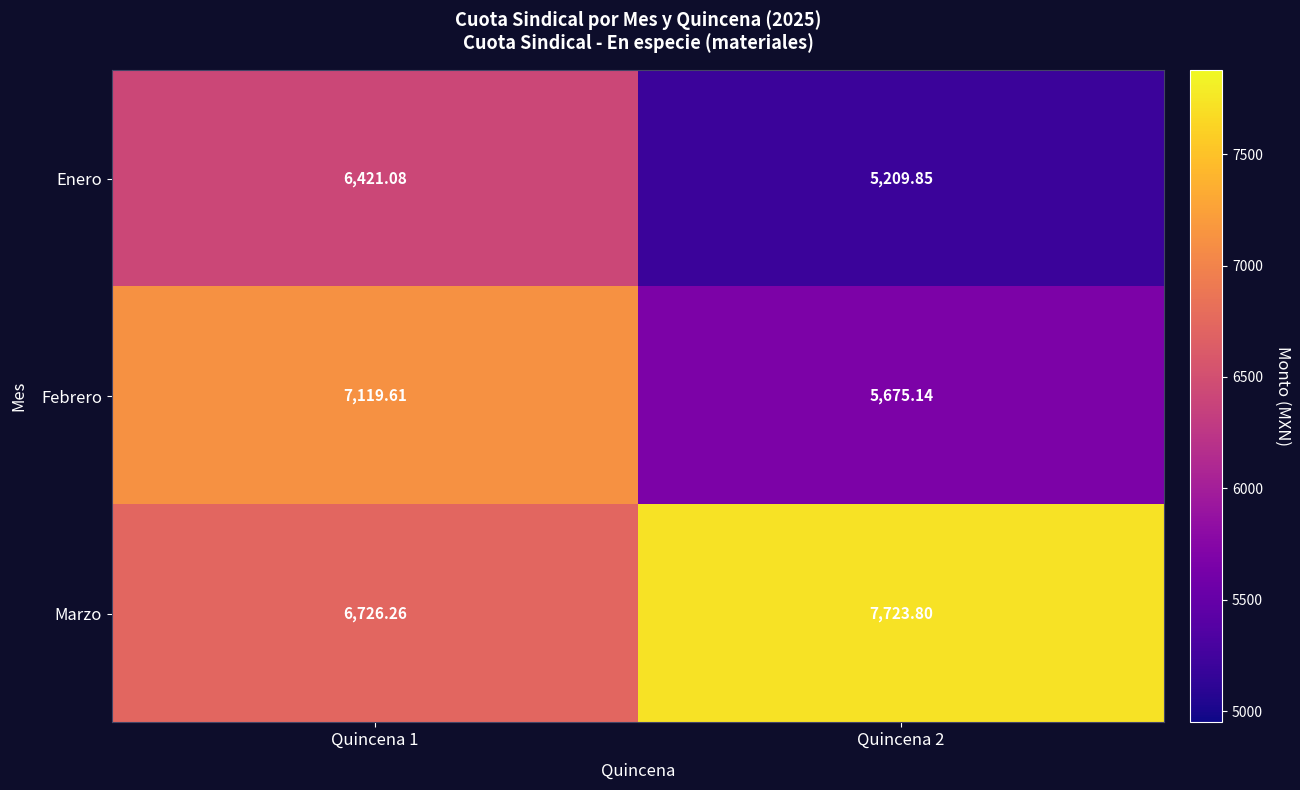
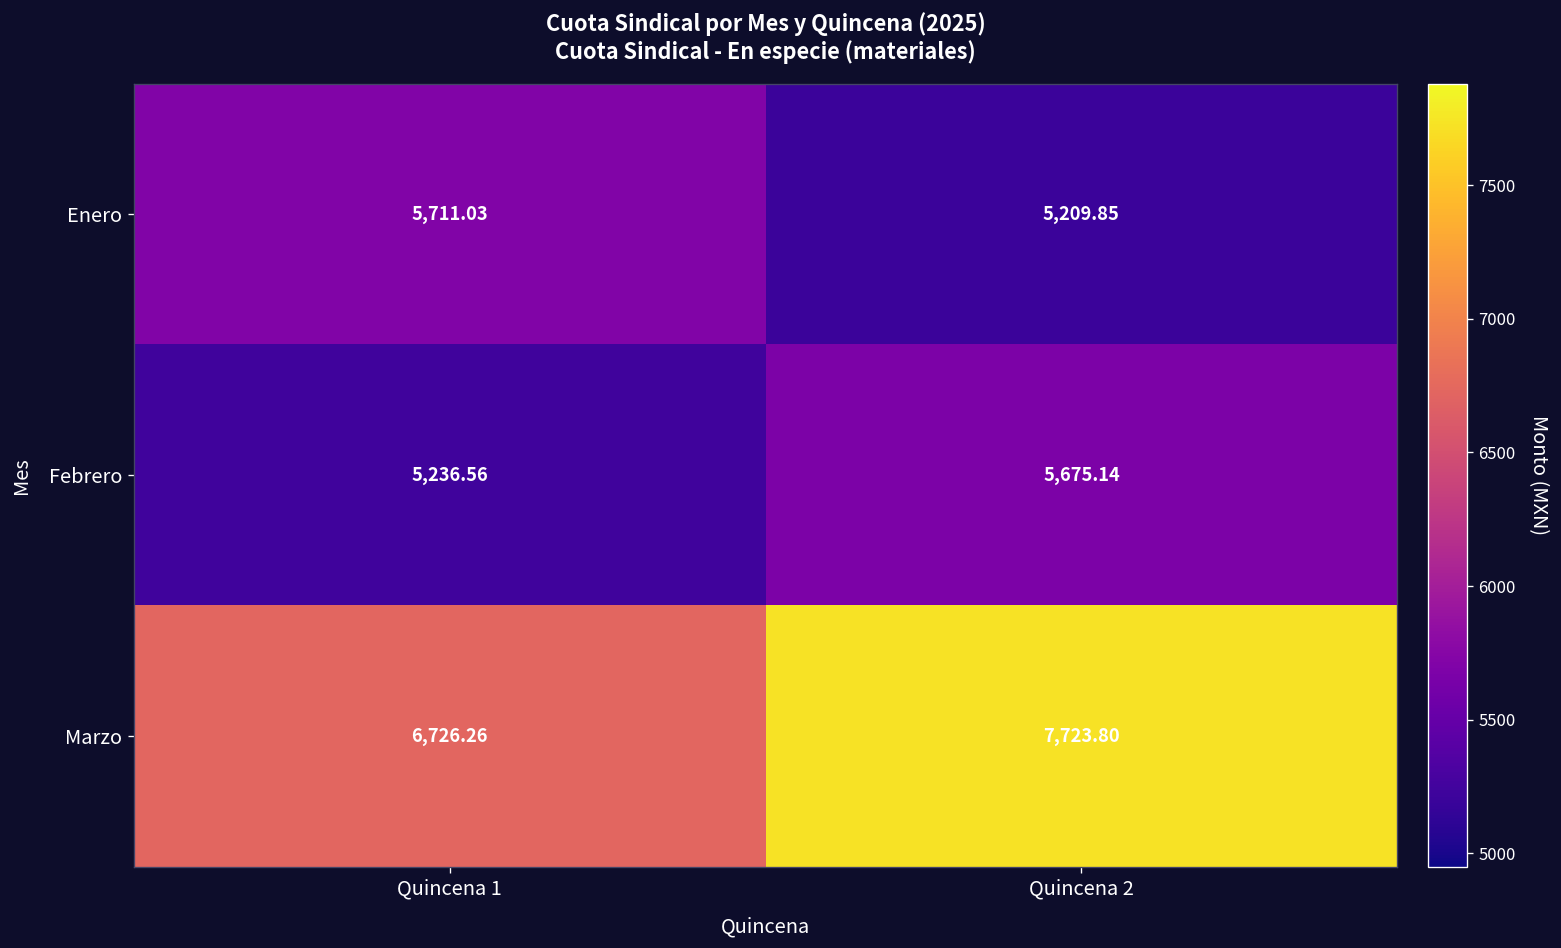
Enero, Quincena 1: 6,421.08 -> 5,711.03
Febrero, Quincena 1: 7,119.61 -> 5,236.56
